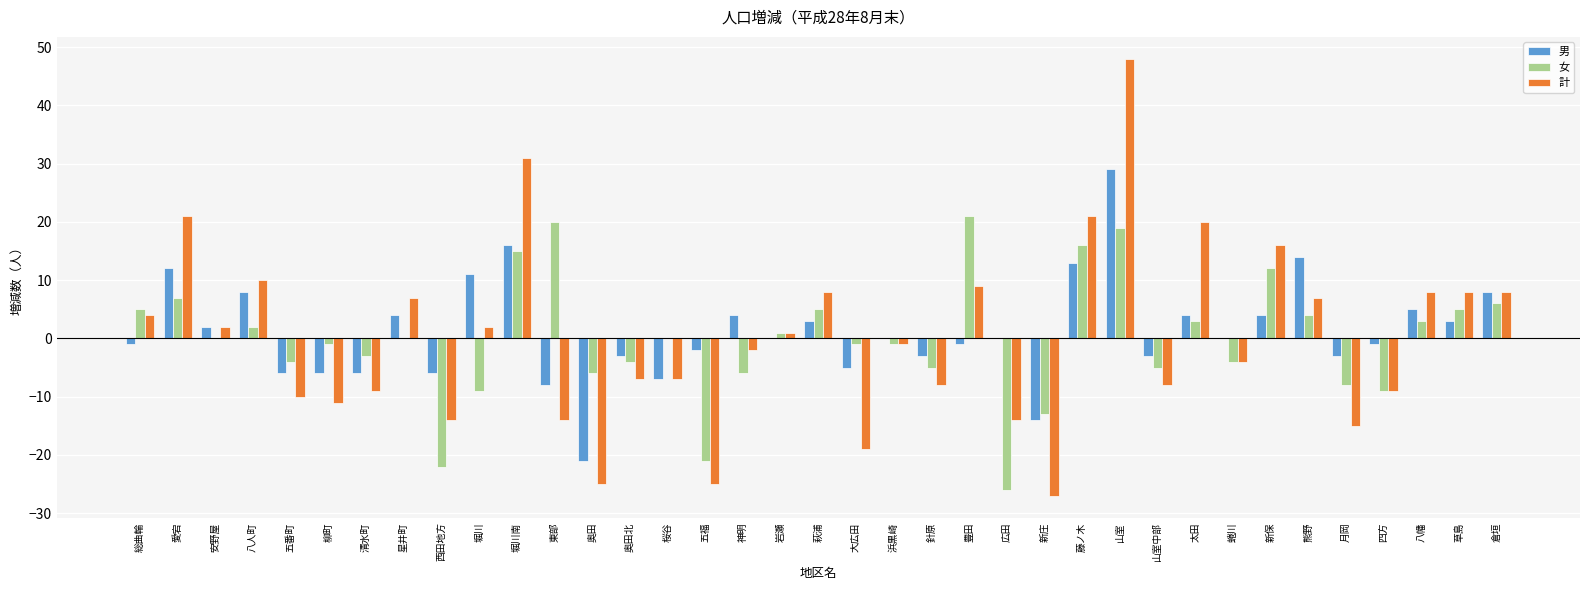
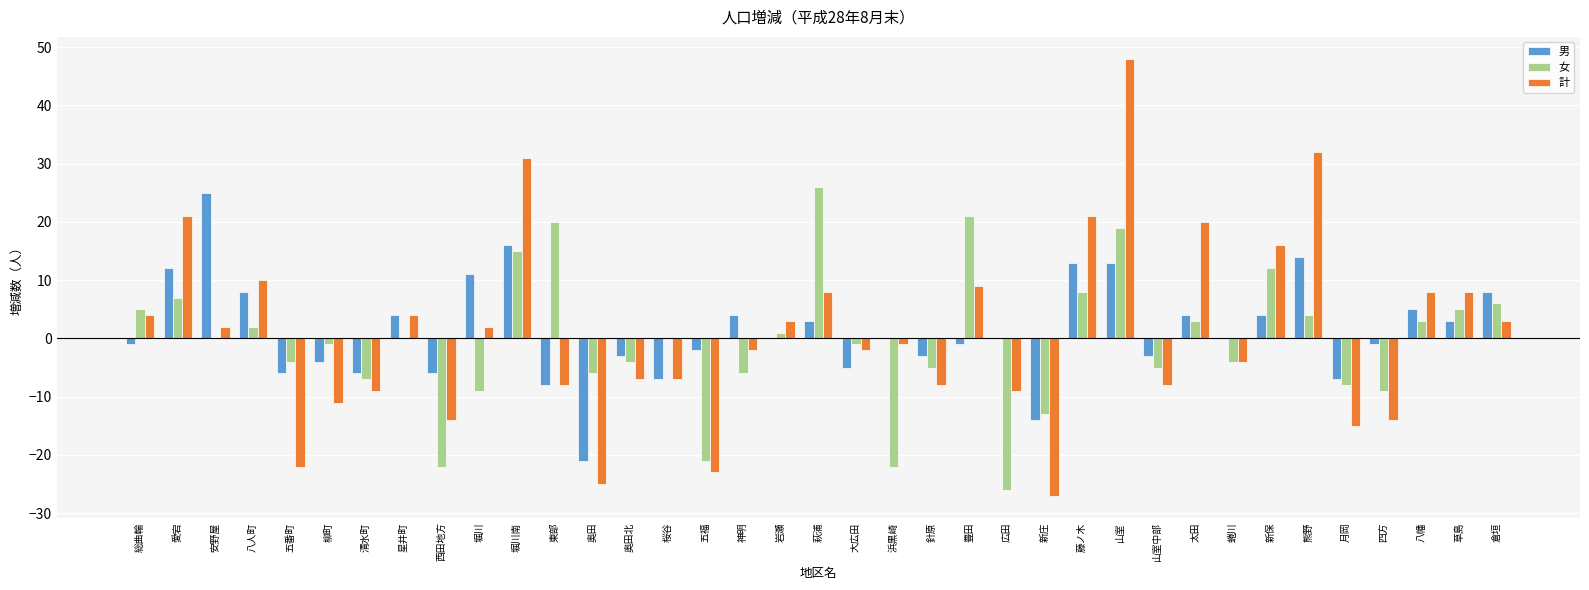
男, 安野屋: 2 -> 25
計, 五番町: -10 -> -22
男, 柳町: -6 -> -4
女, 清水町: -3 -> -7
計, 星井町: 7 -> 4
計, 東部: -14 -> -8
計, 五福: -25 -> -23
計, 岩瀬: 1 -> 3
女, 萩浦: 5 -> 26
計, 大広田: -19 -> -2
女, 浜黒崎: -1 -> -22
計, 広田: -14 -> -9
女, 藤ノ木: 16 -> 8
男, 山室: 29 -> 13
計, 熊野: 7 -> 32
男, 月岡: -3 -> -7
計, 四方: -9 -> -14
計, 倉垣: 8 -> 3
